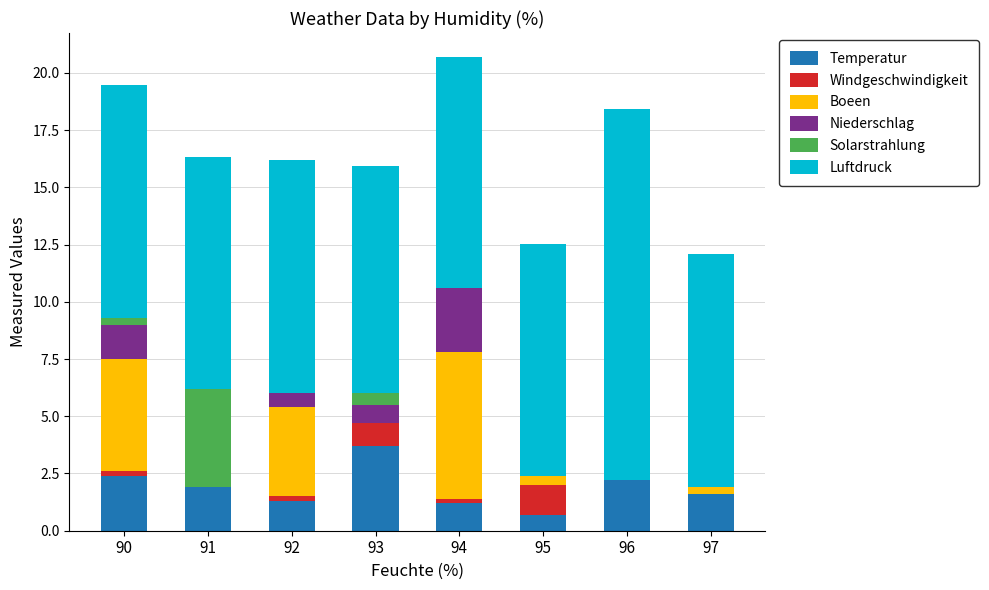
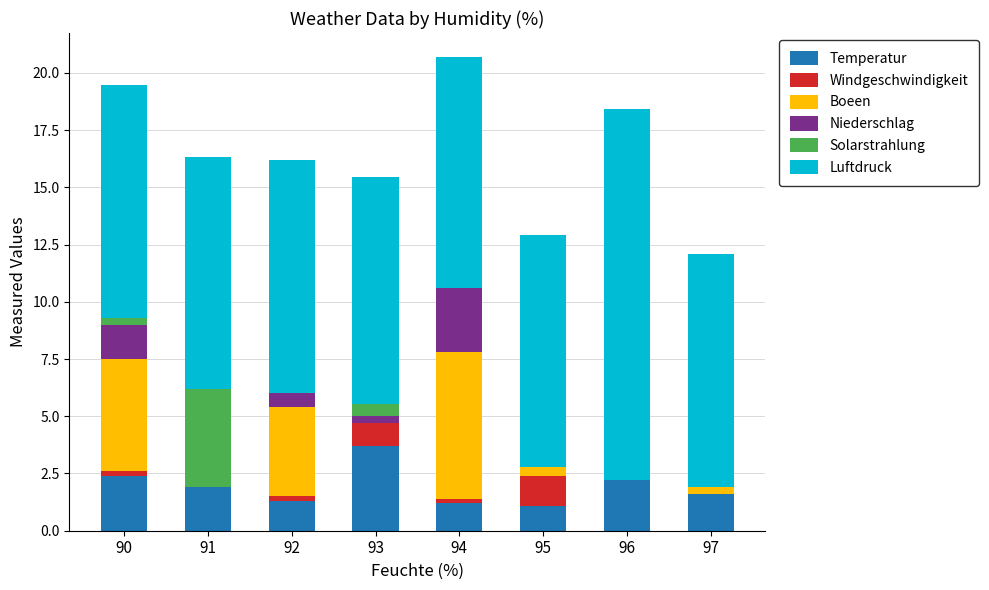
Niederschlag, 93: 0.8 -> 0.3
Temperatur, 95: 0.7 -> 1.1
